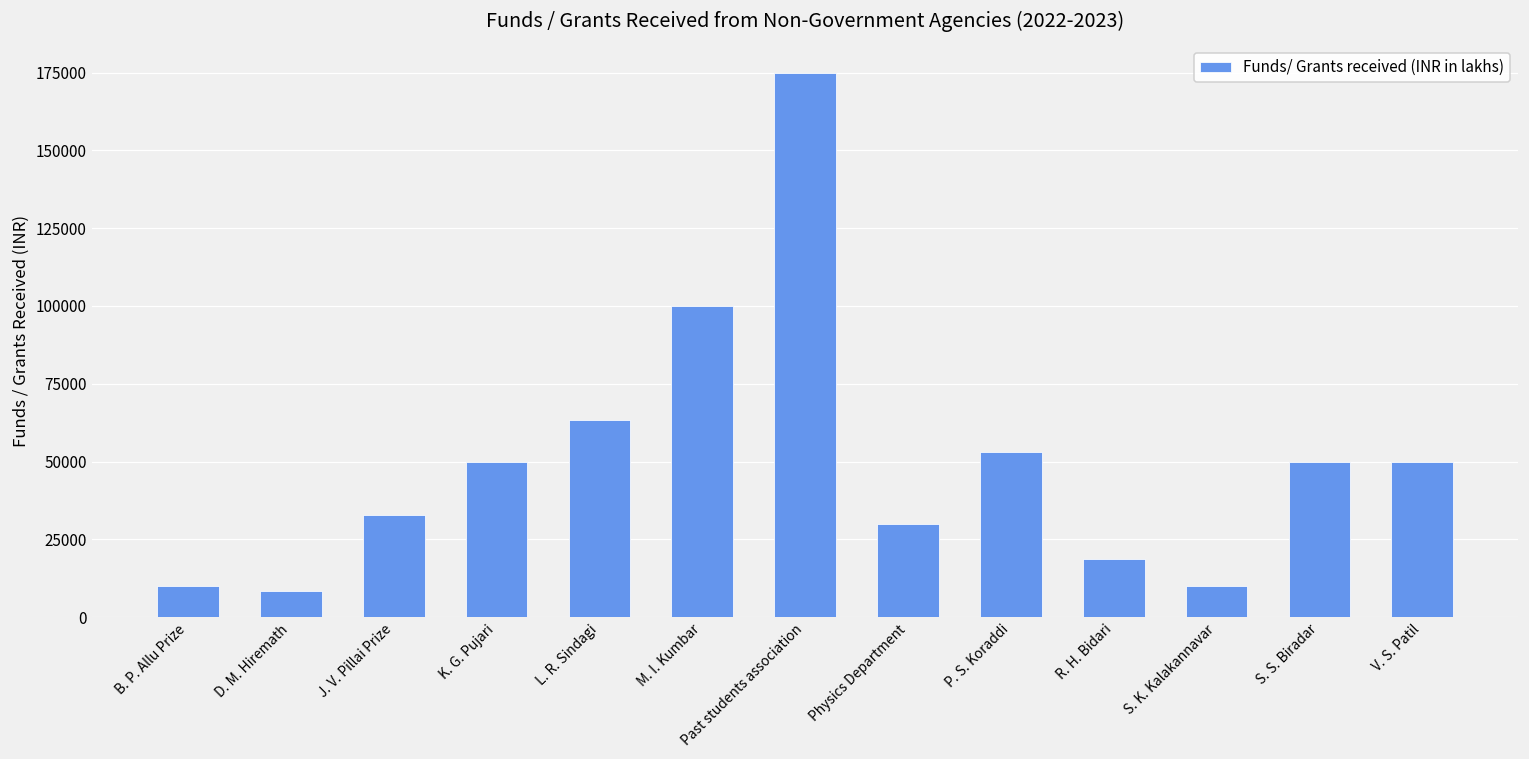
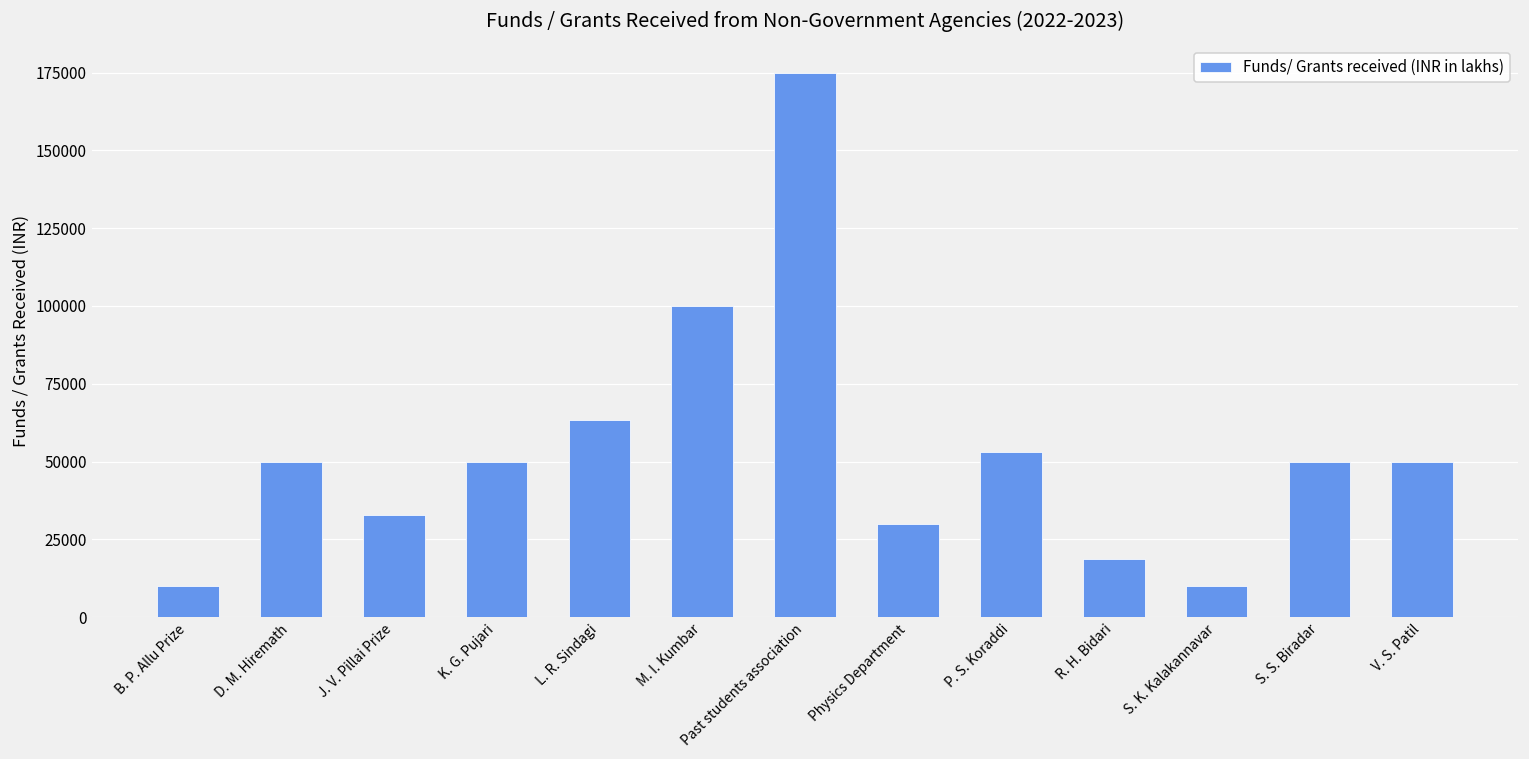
D. M. Hiremath: 8000 -> 50000
